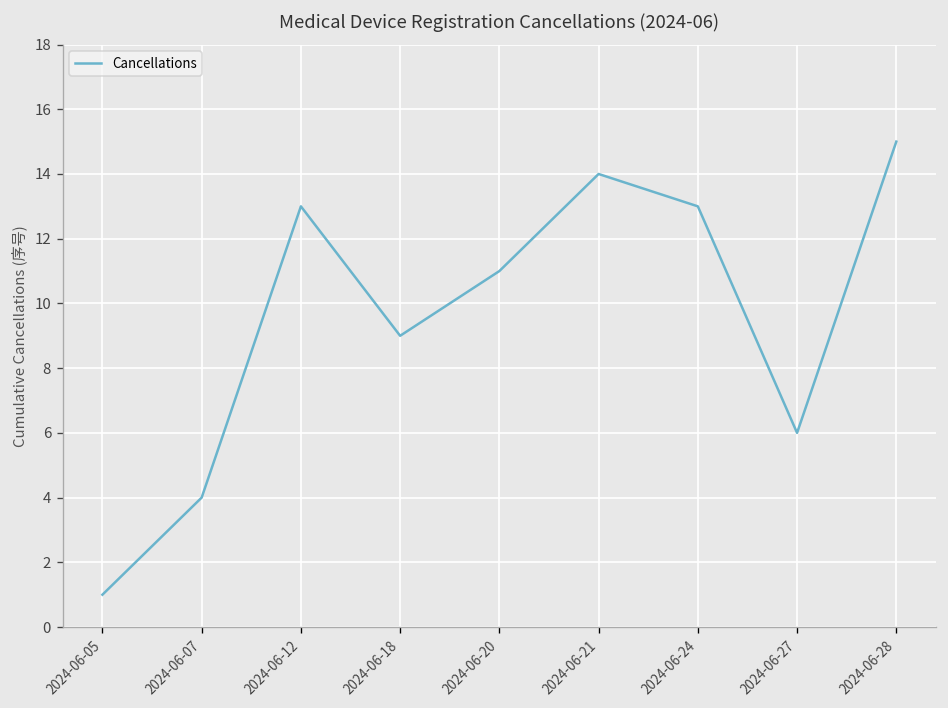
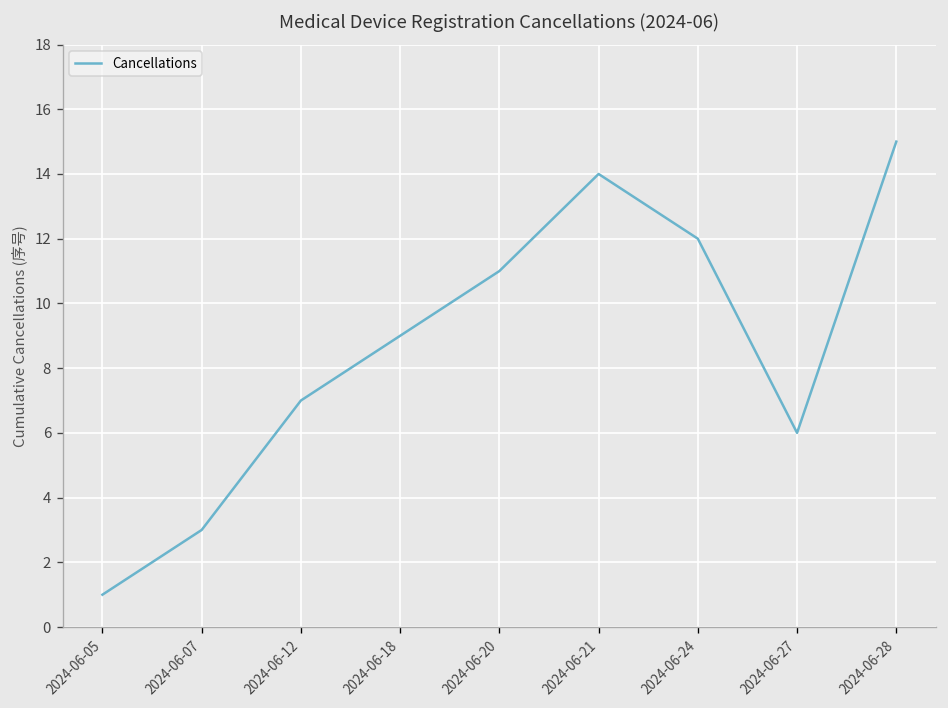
2024-06-07: 4 -> 3
2024-06-12: 13 -> 7
2024-06-24: 13 -> 12
